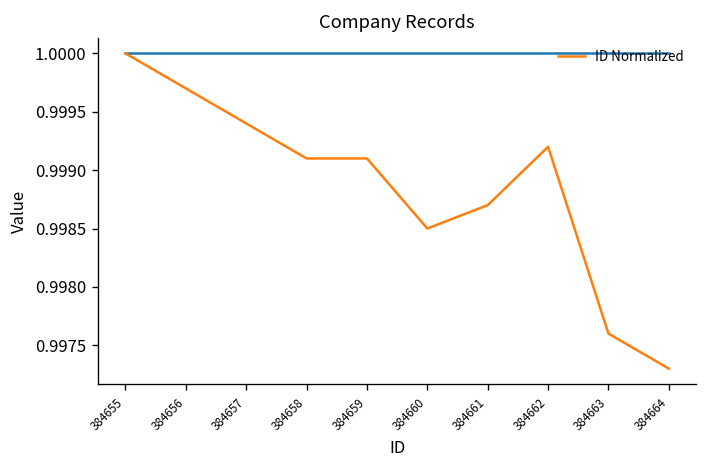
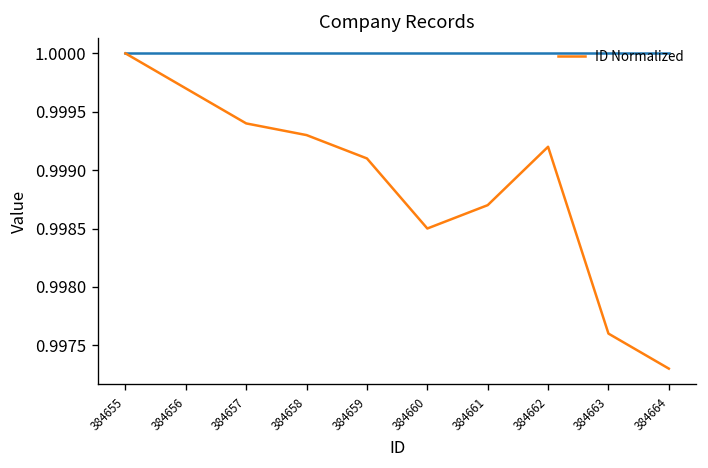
ID Normalized, 384658: 0.9991 -> 0.9993
